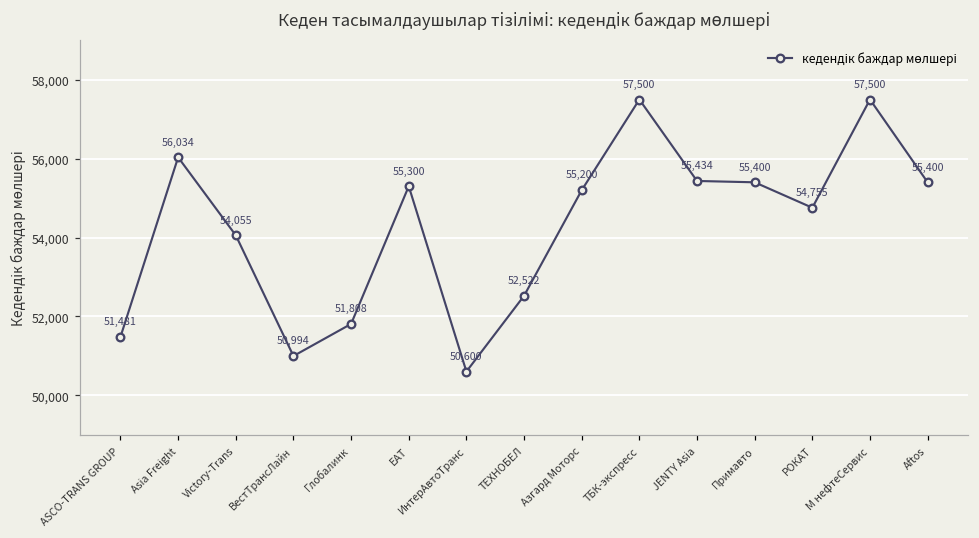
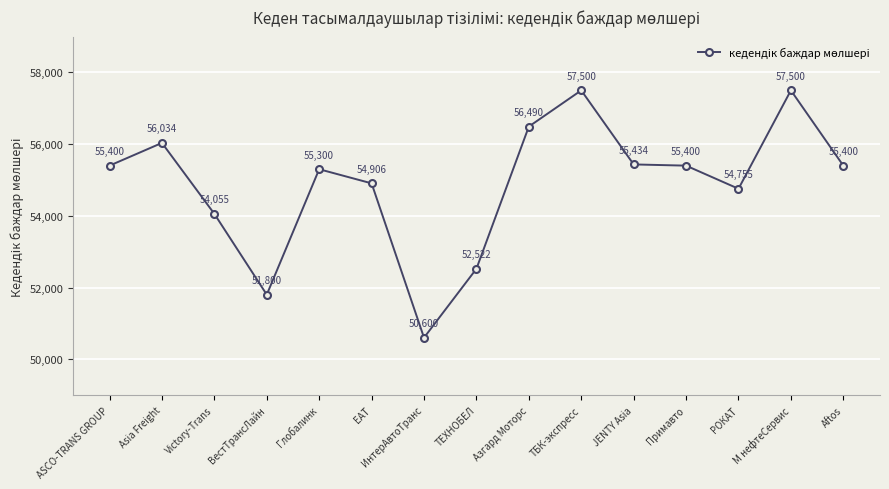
ASCO-TRANS GROUP: 51,481 -> 55,400
ВестТрансЛайн: 50,994 -> 51,800
Глобалинк: 51,808 -> 55,300
ЕАТ: 55,300 -> 54,906
Азгард Моторс: 55,200 -> 56,490
